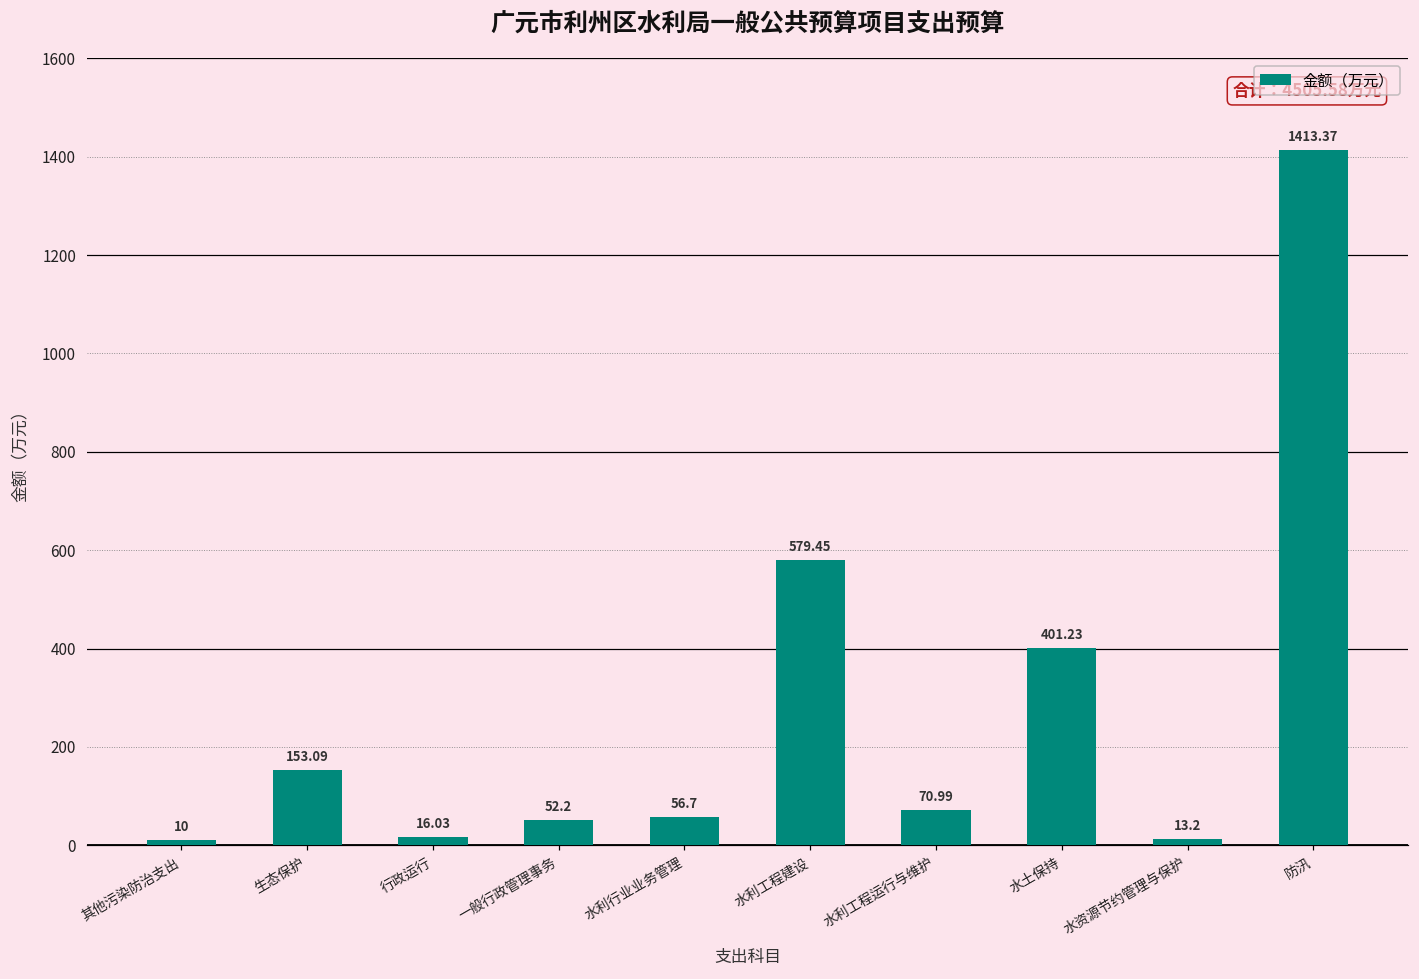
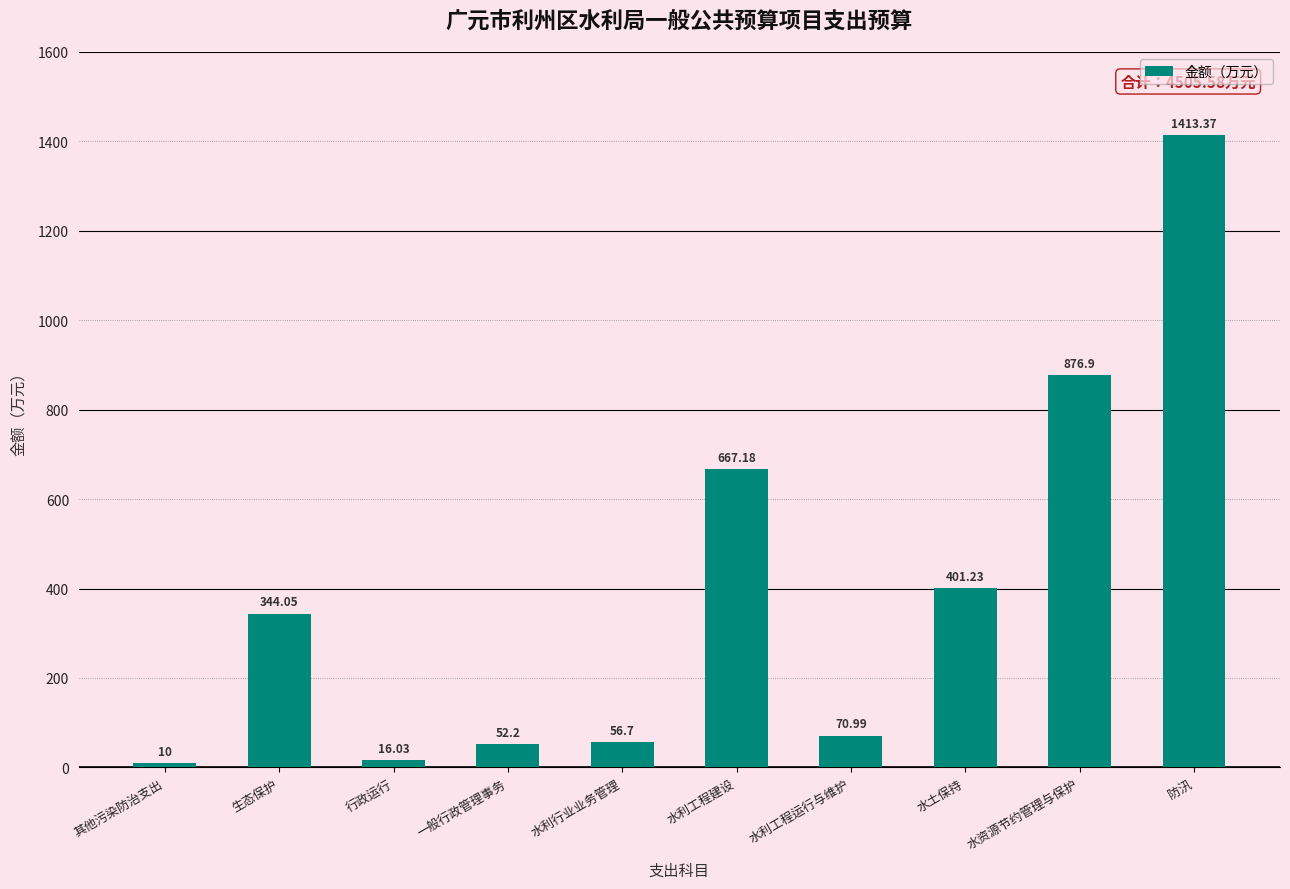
生态保护: 153.09 -> 344.05
水利工程建设: 579.45 -> 667.18
水资源节约管理与保护: 13.2 -> 876.9
